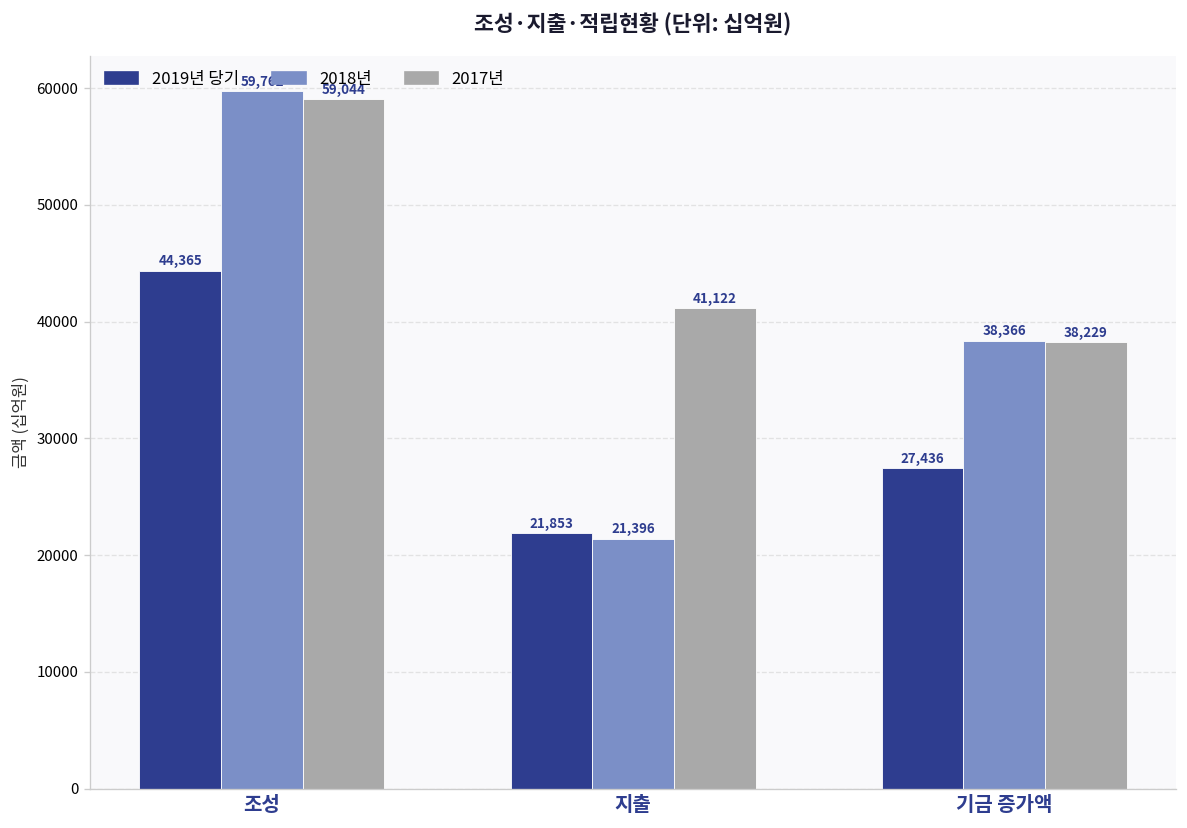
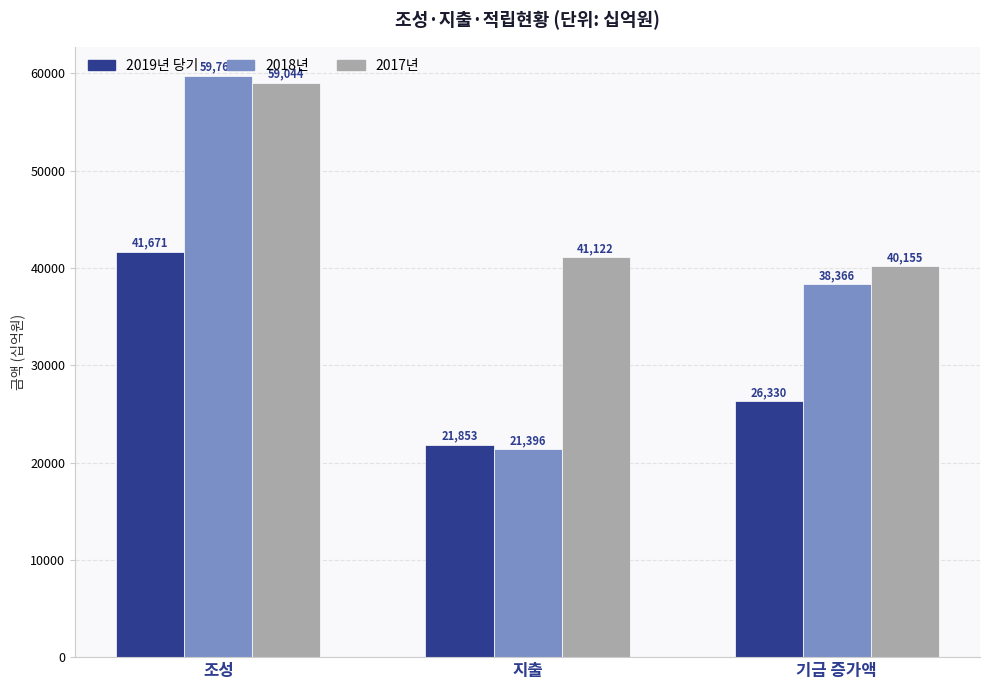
2019년 당기, 조성: 44,365 -> 41,671
2019년 당기, 기금 증가액: 27,436 -> 26,330
2017년, 기금 증가액: 38,229 -> 40,155
